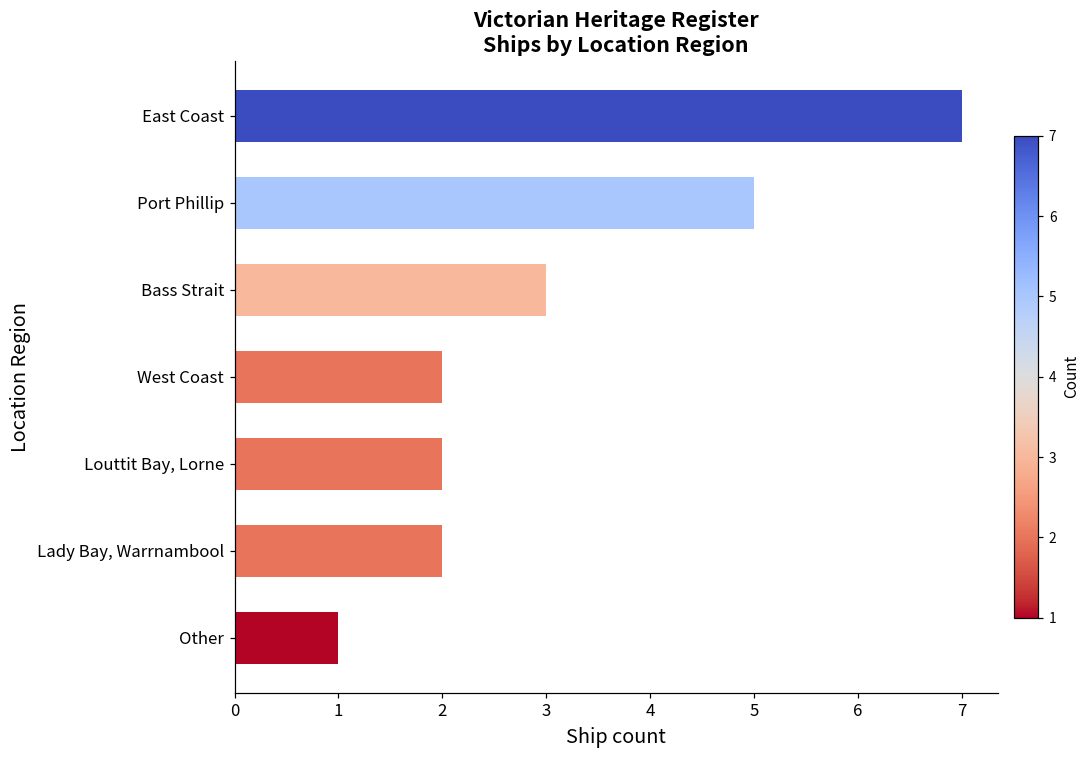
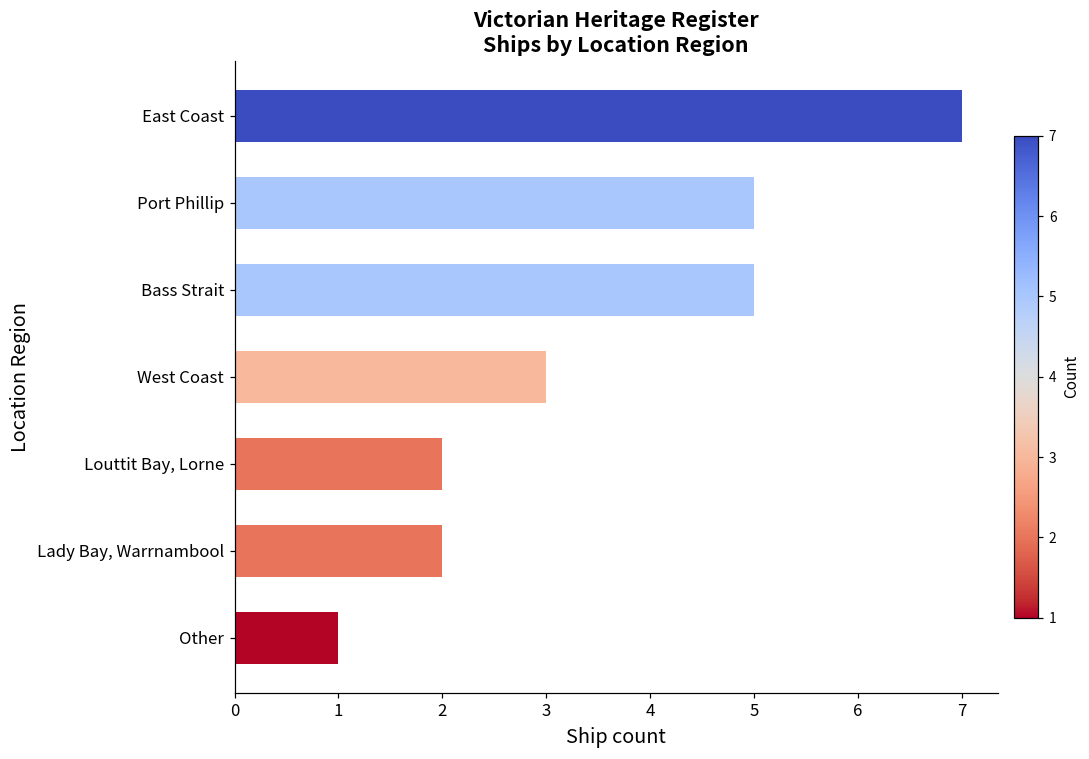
Bass Strait: 3 -> 5
West Coast: 2 -> 3
